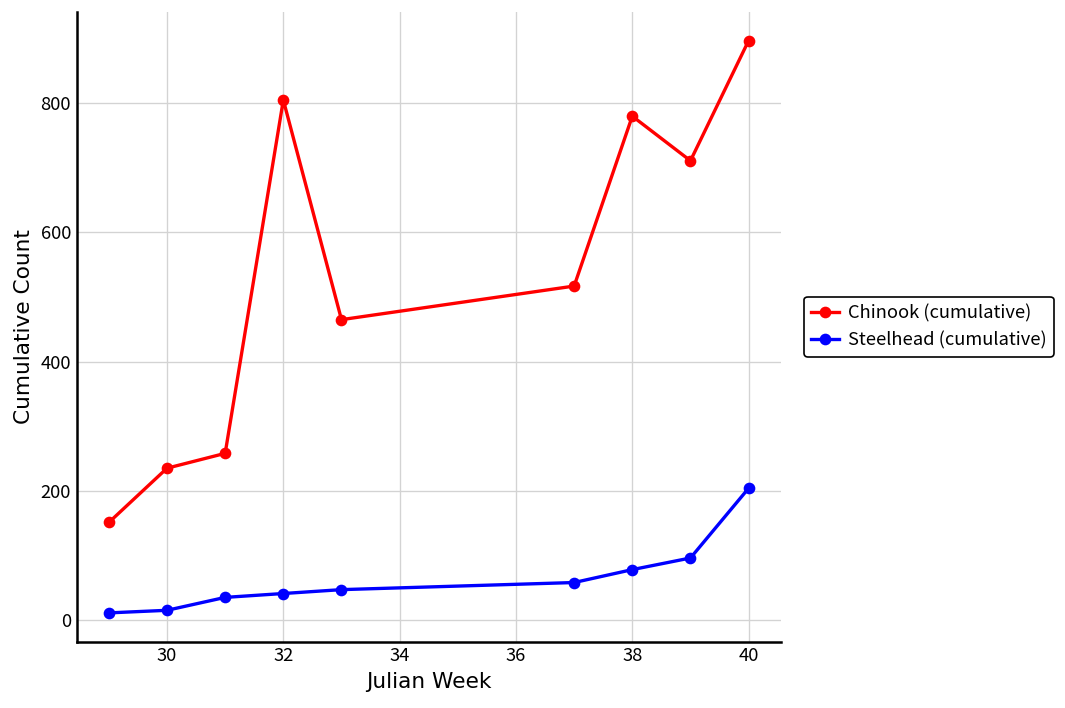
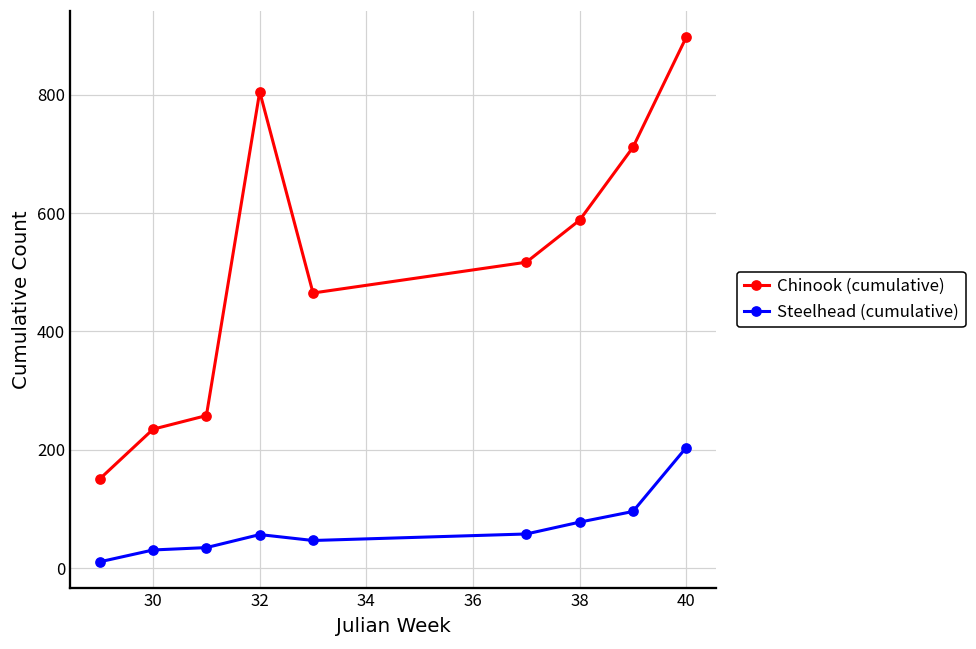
Steelhead (cumulative), 30: 20 -> 30
Steelhead (cumulative), 32: 40 -> 60
Chinook (cumulative), 38: 780 -> 590
